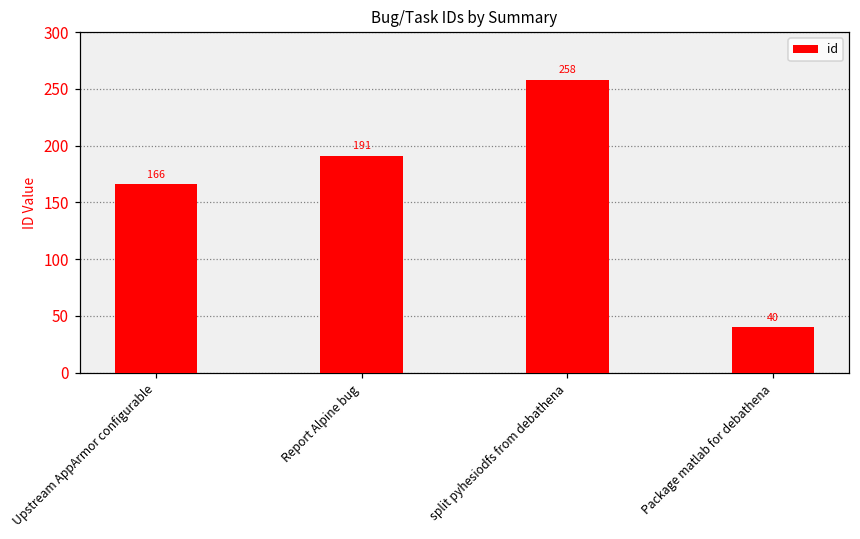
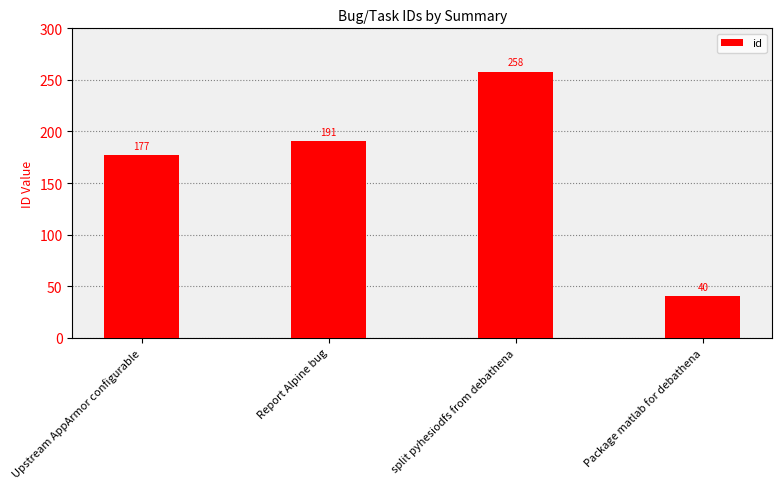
Upstream AppArmor configurable: 166 -> 177
